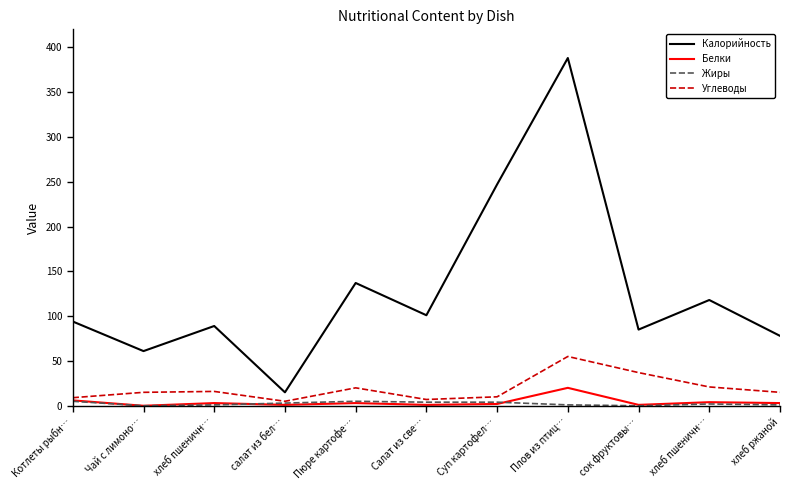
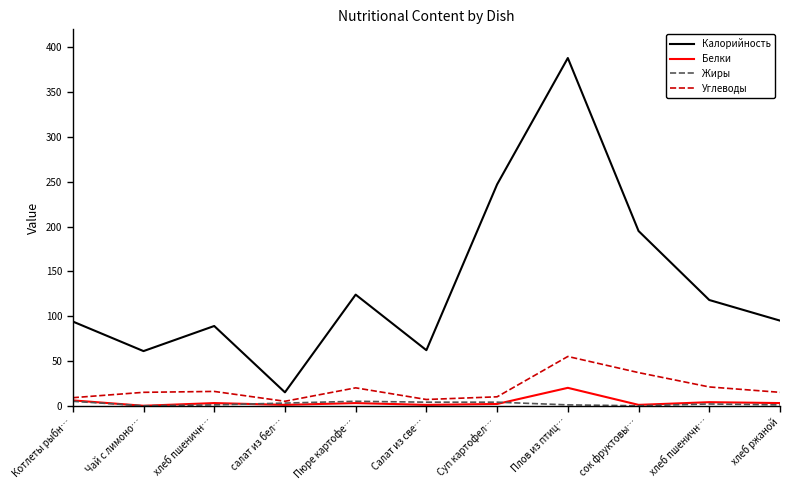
Калорийность, Пюре картофе…: 140 -> 120
Калорийность, Салат из све…: 100 -> 60
Калорийность, сок фруктовы…: 90 -> 200
Калорийность, хлеб ржаной: 80 -> 100
